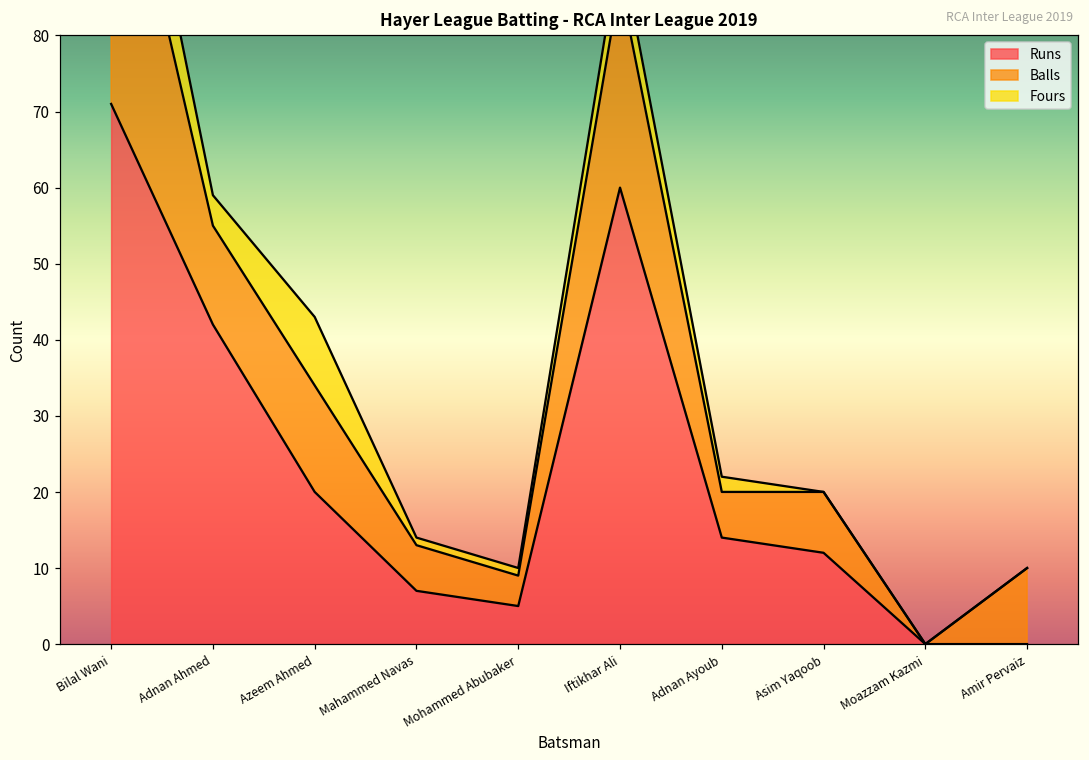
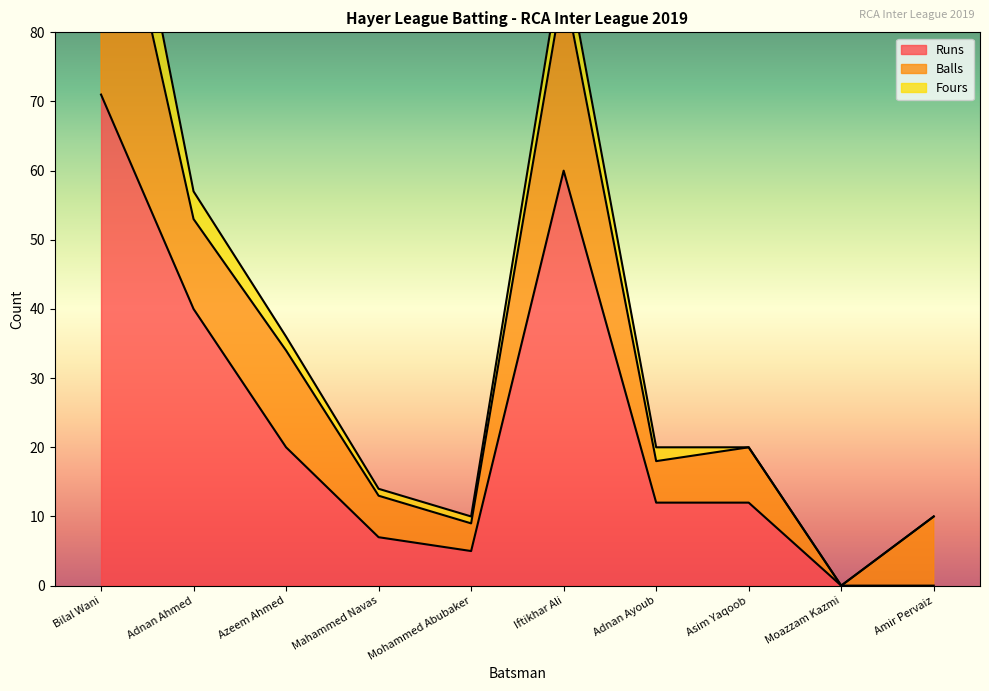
Runs, Adnan Ahmed: 42 -> 40
Fours, Azeem Ahmed: 9 -> 2
Runs, Adnan Ayoub: 14 -> 12
